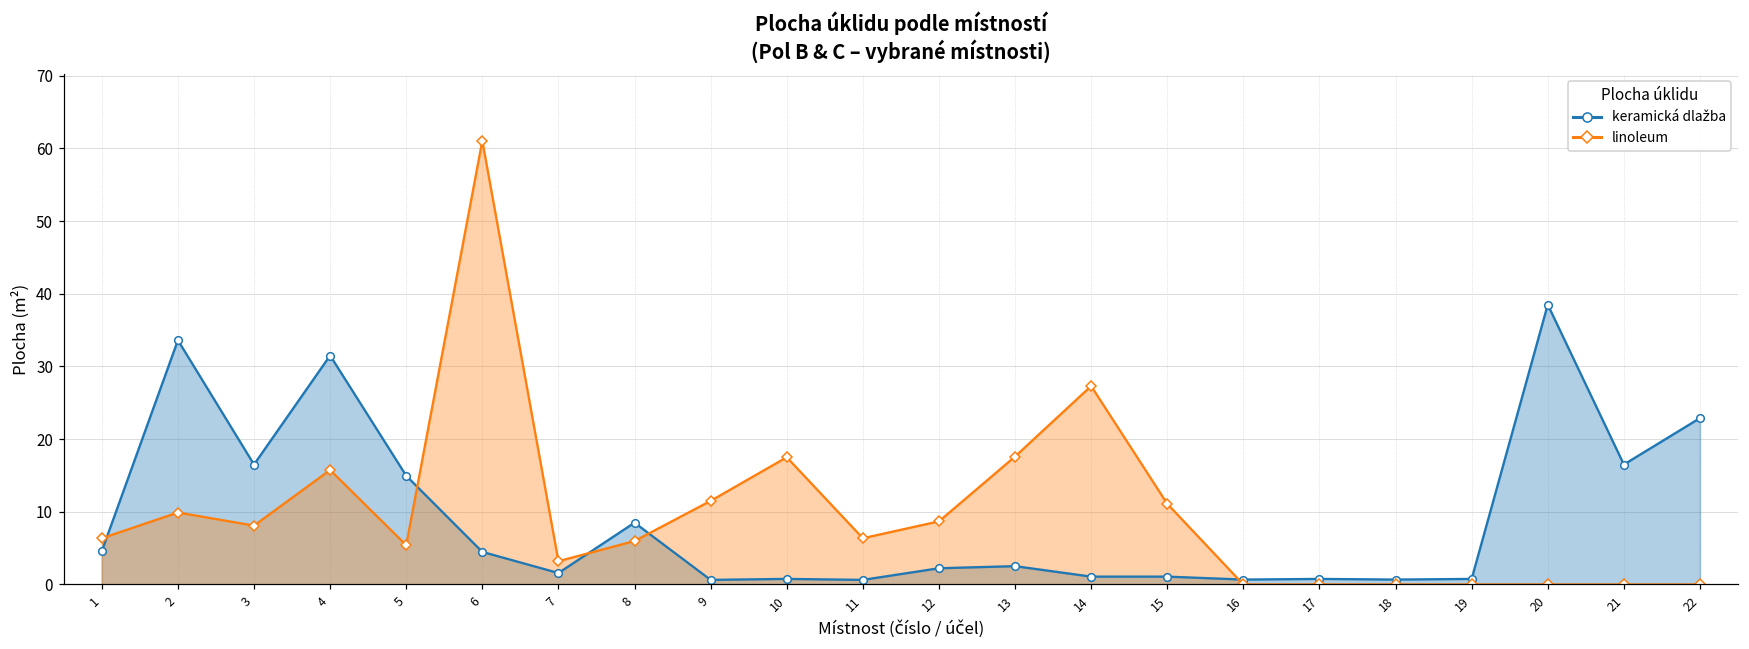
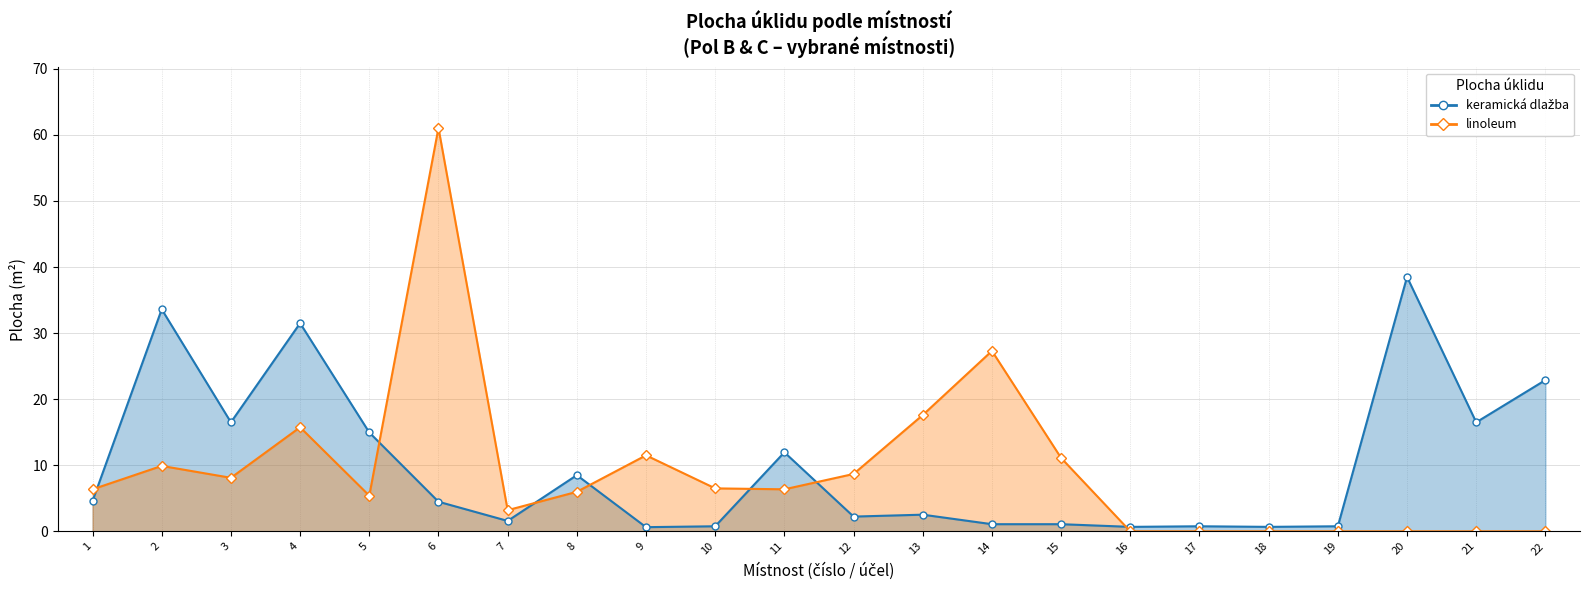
linoleum, 10: 18 -> 7
keramická dlažba, 11: 1 -> 12
